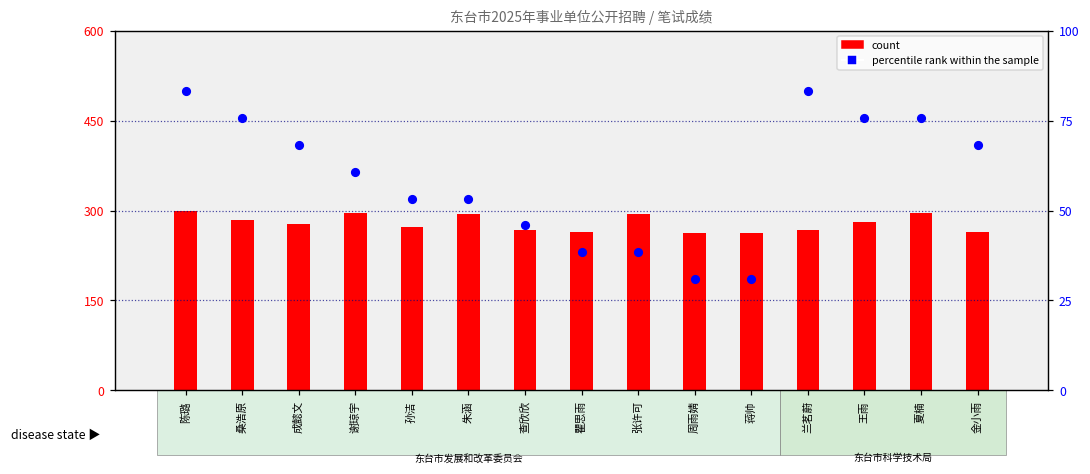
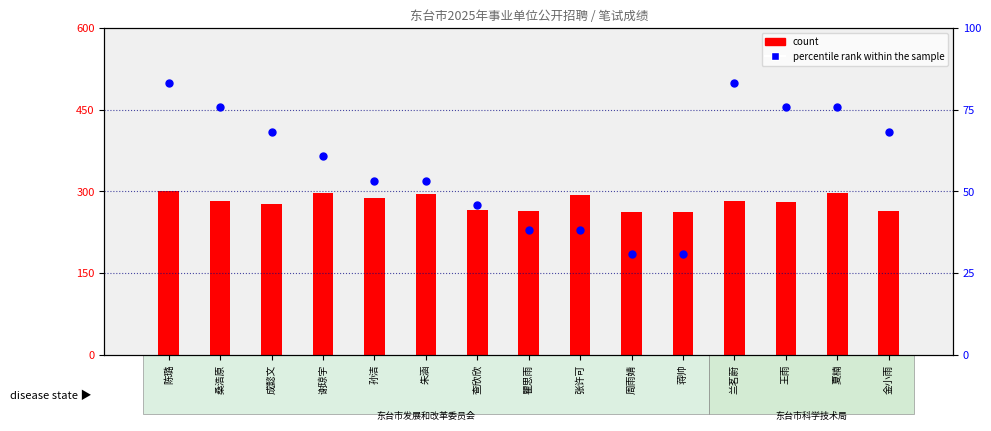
count, 孙洁: 270 -> 290
count, 兰茗蔚: 270 -> 280
